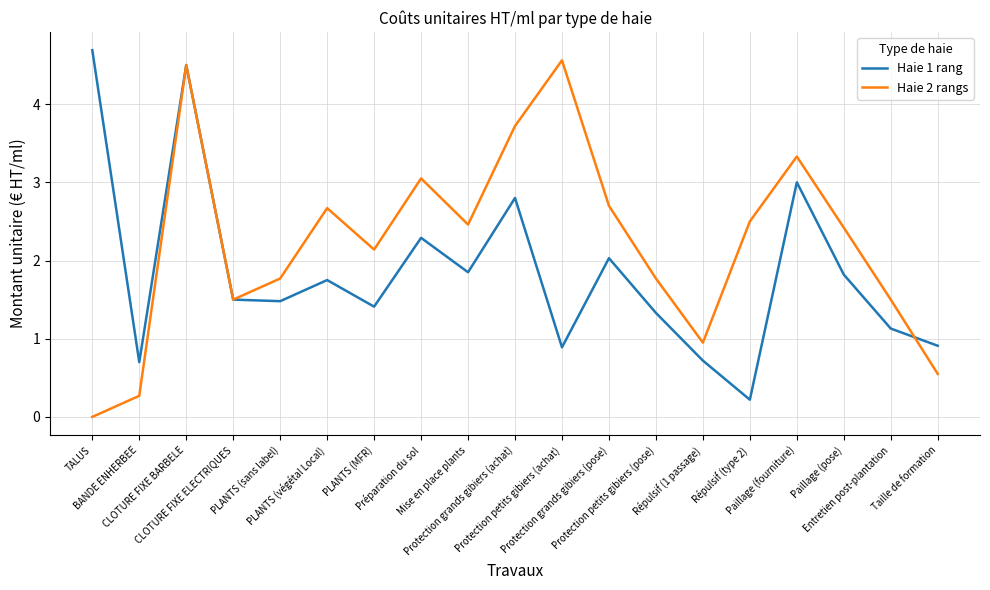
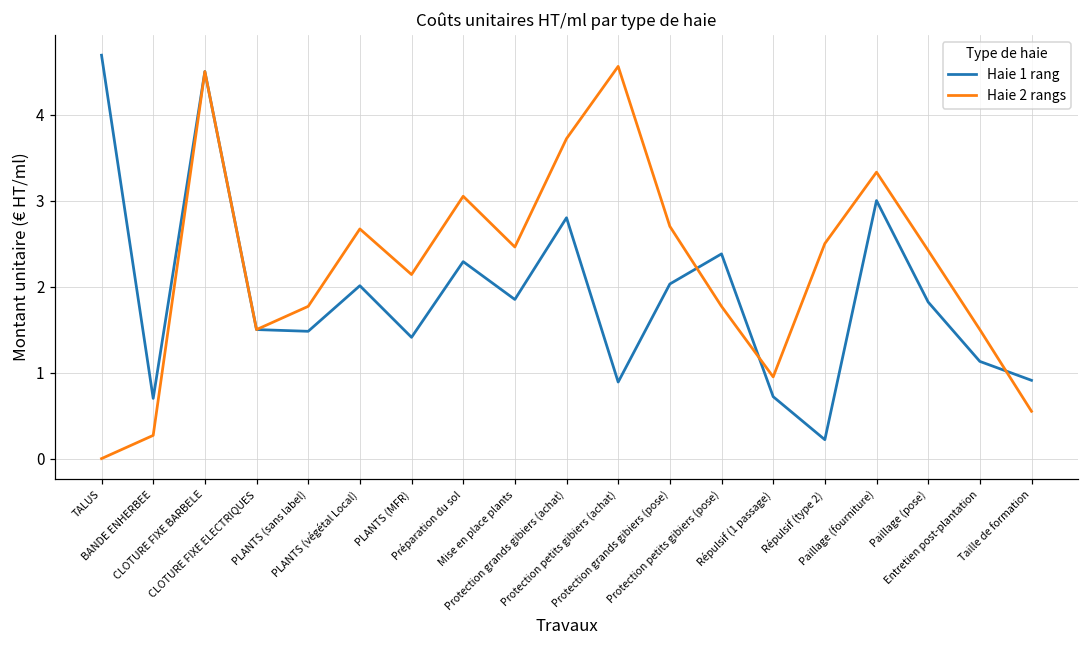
Haie 1 rang, PLANTS (végétal Local): 1.8 -> 2.0
Haie 1 rang, Protection petits gibiers (pose): 1.3 -> 2.4
